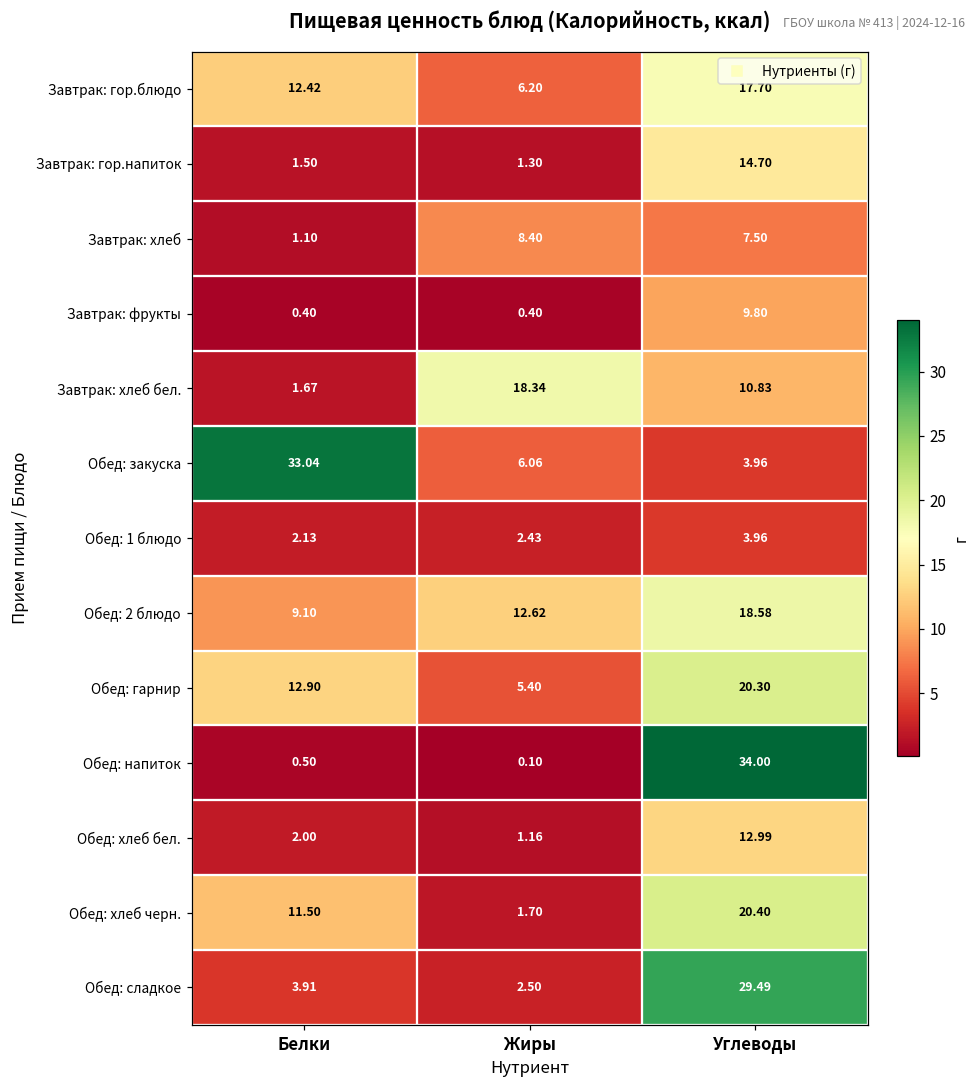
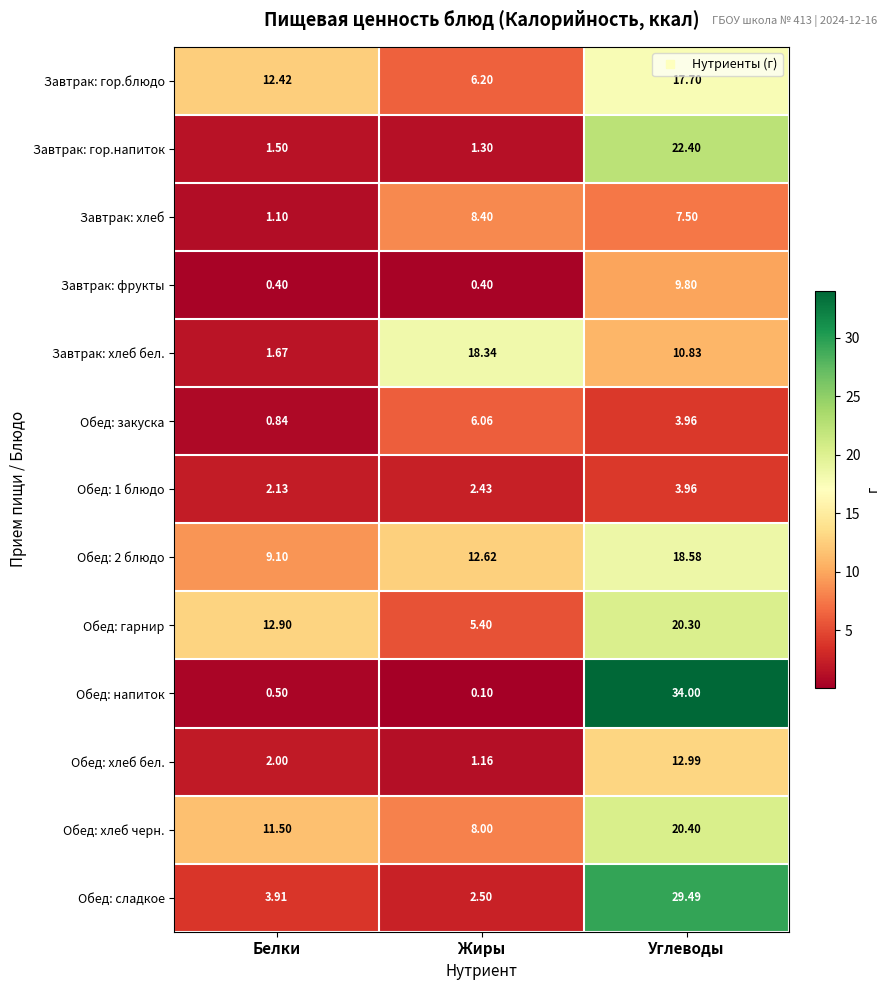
Завтрак: гор.напиток, Углеводы: 14.70 -> 22.40
Обед: закуска, Белки: 33.04 -> 0.84
Обед: хлеб черн., Жиры: 1.70 -> 8.00
